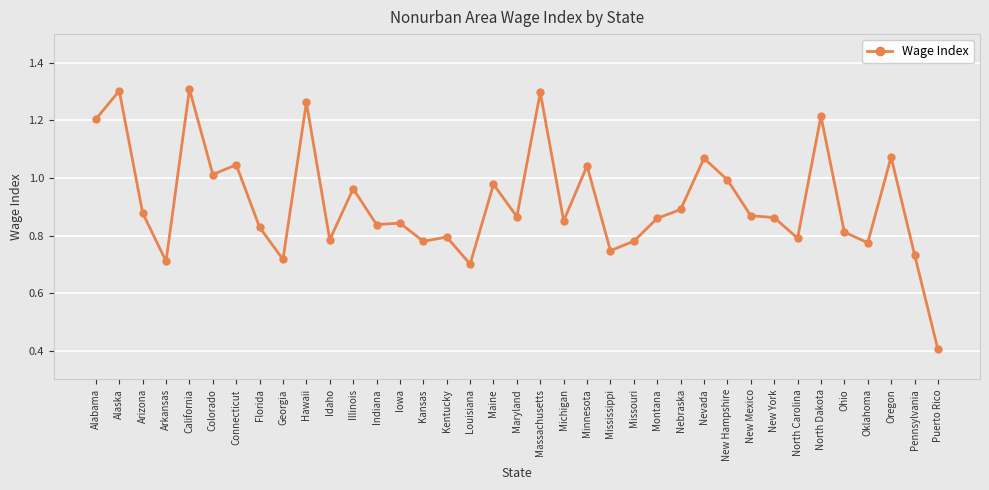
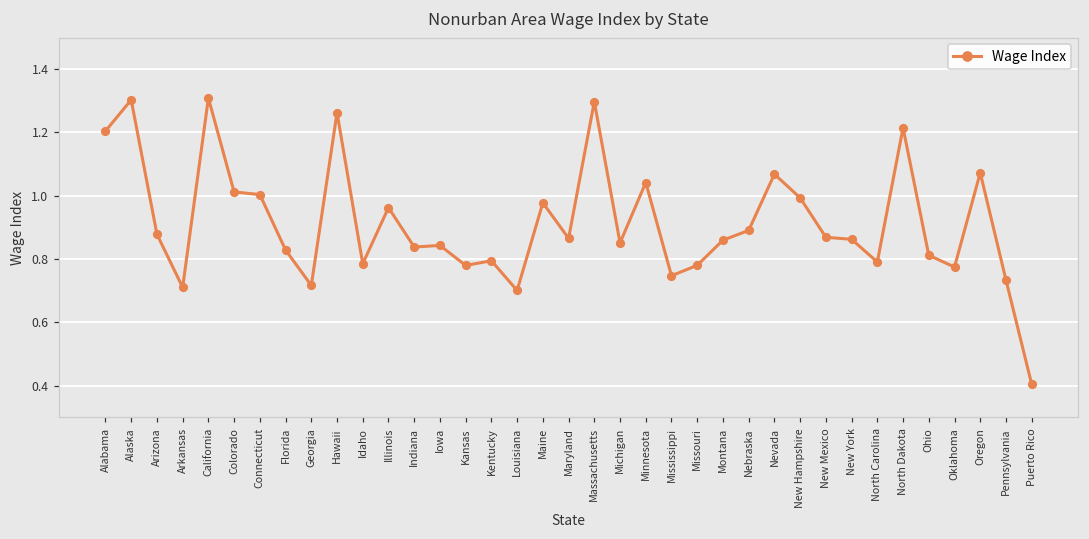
Connecticut: 1.05 -> 1.00
